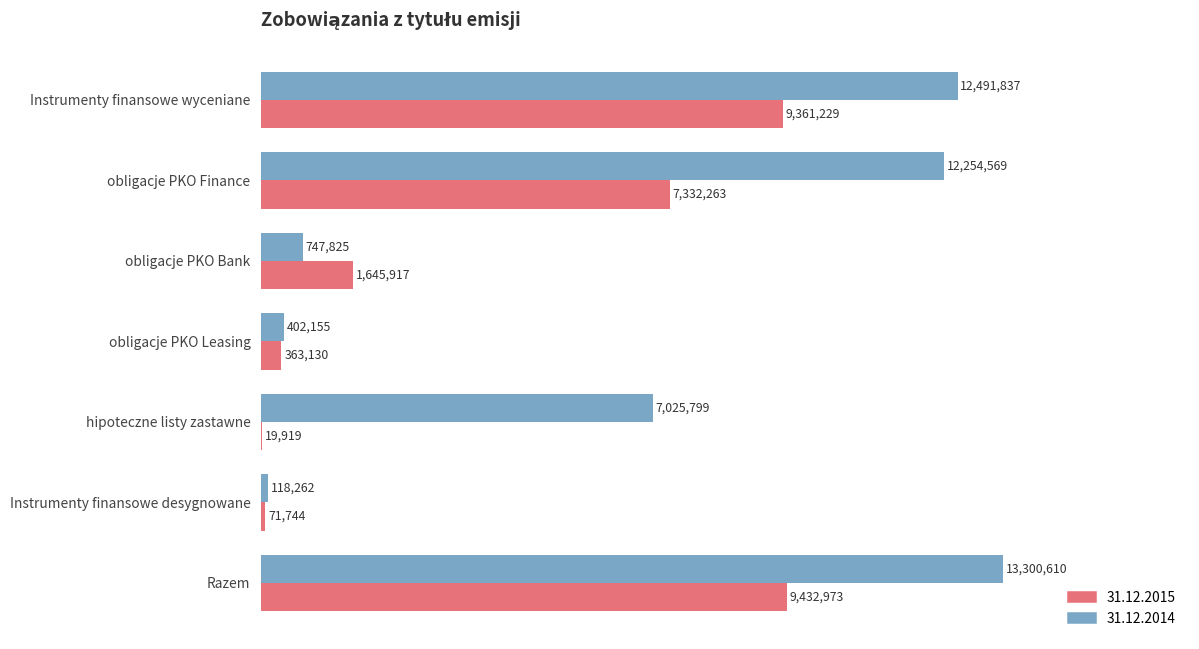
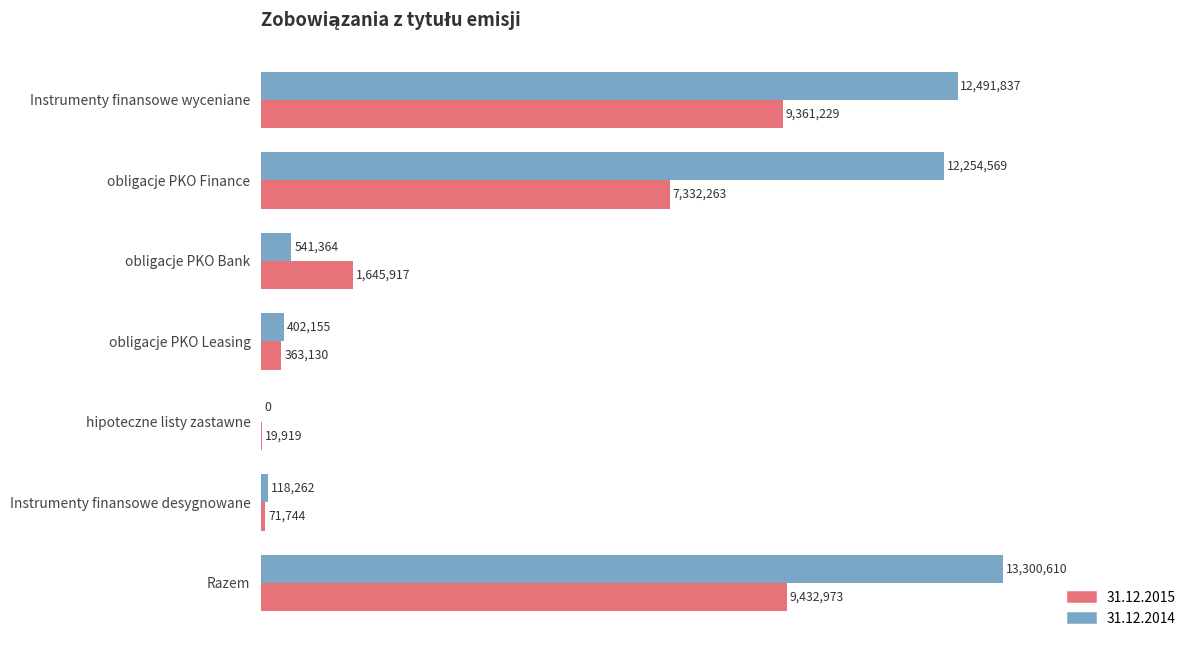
31.12.2014, obligacje PKO Bank: 747,825 -> 541,364
31.12.2014, hipoteczne listy zastawne: 7,025,799 -> 0
